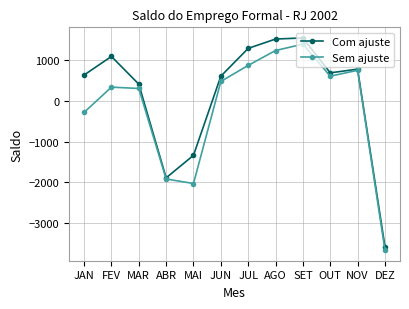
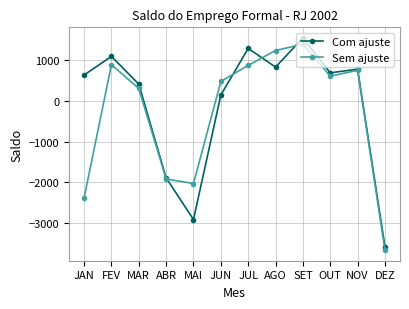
Sem ajuste, JAN: -300 -> -2400
Sem ajuste, FEV: 300 -> 900
Com ajuste, MAI: -1300 -> -2900
Com ajuste, JUN: 600 -> 100
Com ajuste, AGO: 1500 -> 800
